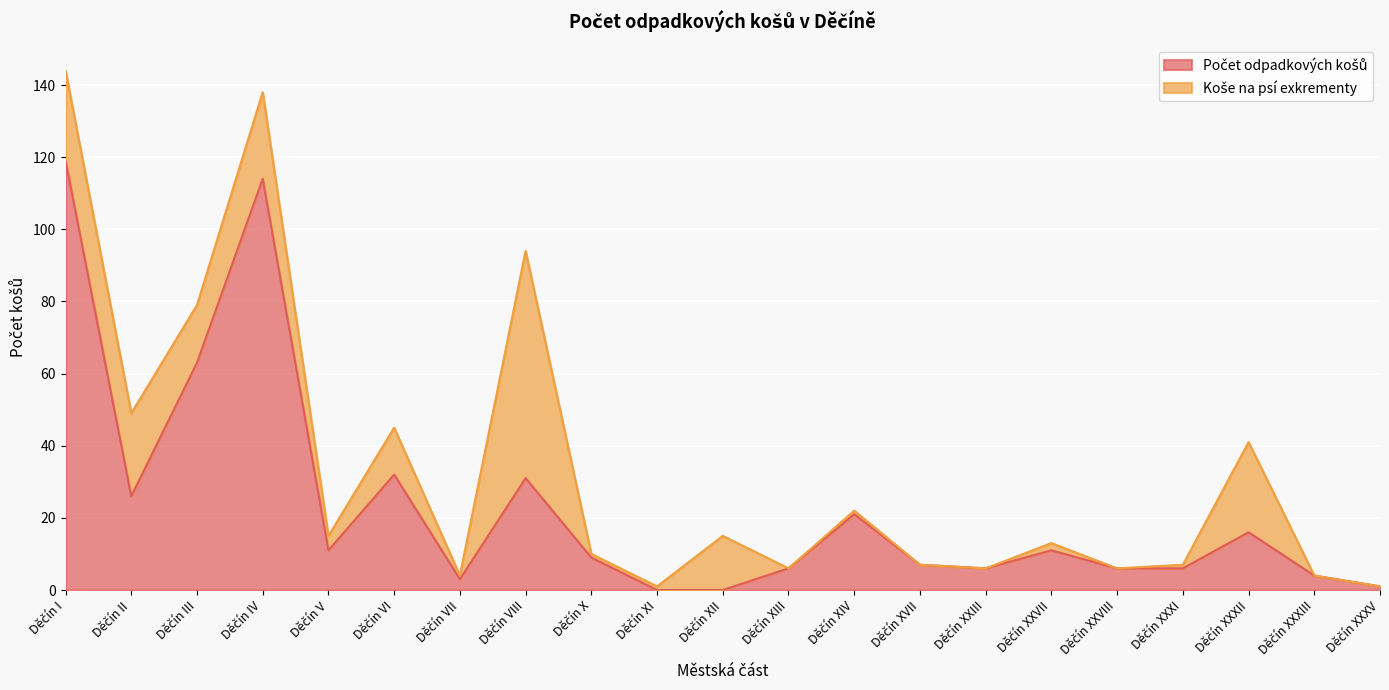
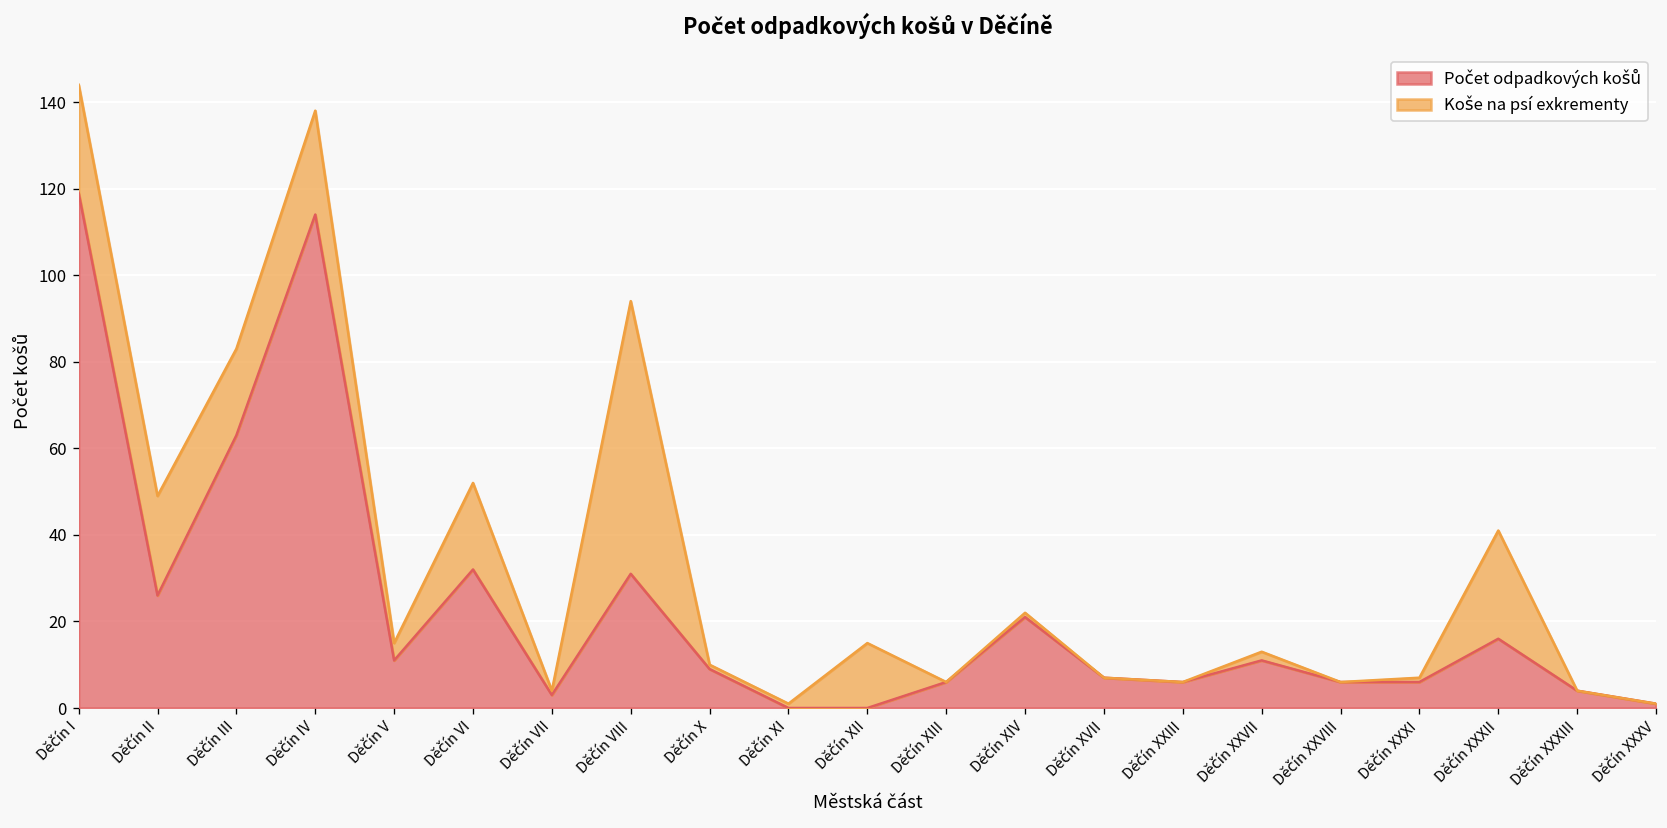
Koše na psí exkrementy, Děčín III: 16 -> 20
Koše na psí exkrementy, Děčín VI: 13 -> 20
